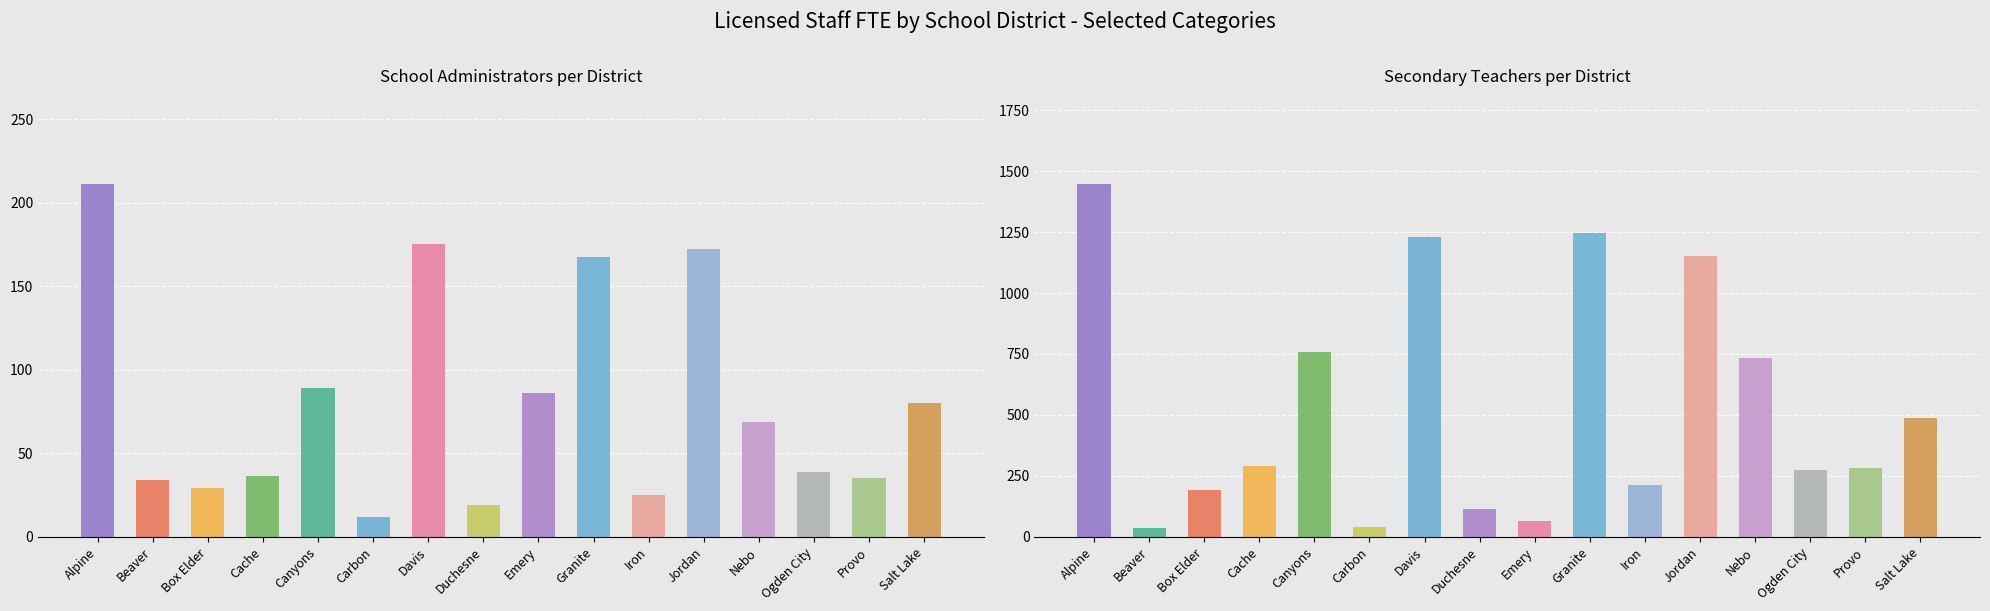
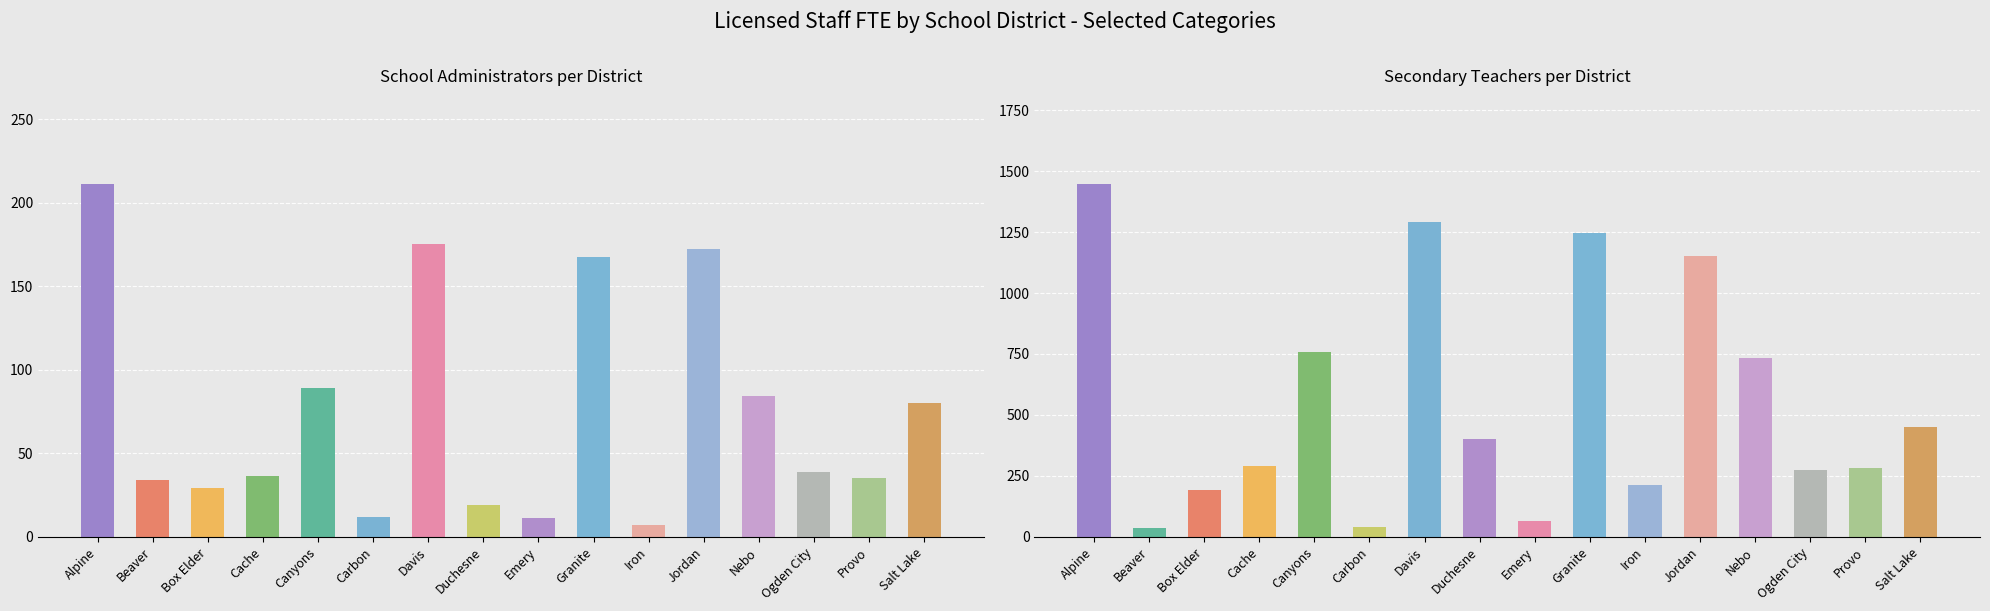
School Administrators per District, Emery: 86 -> 11
School Administrators per District, Iron: 25 -> 7
School Administrators per District, Nebo: 69 -> 84
Secondary Teachers per District, Davis: 1230 -> 1290
Secondary Teachers per District, Duchesne: 120 -> 400
Secondary Teachers per District, Salt Lake: 490 -> 450
